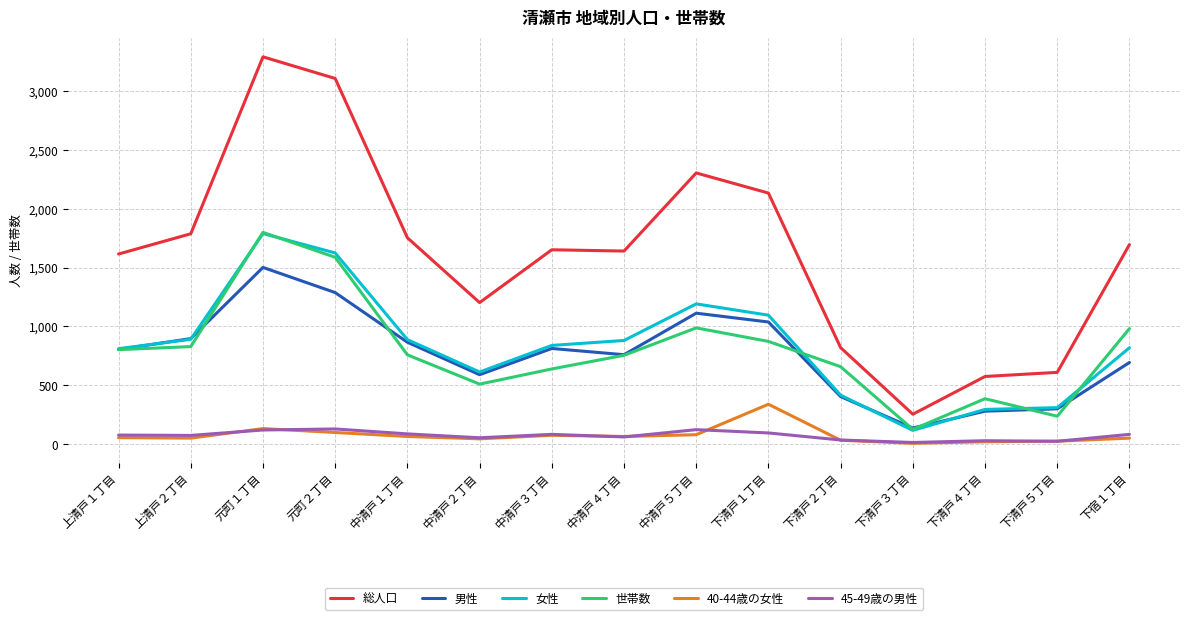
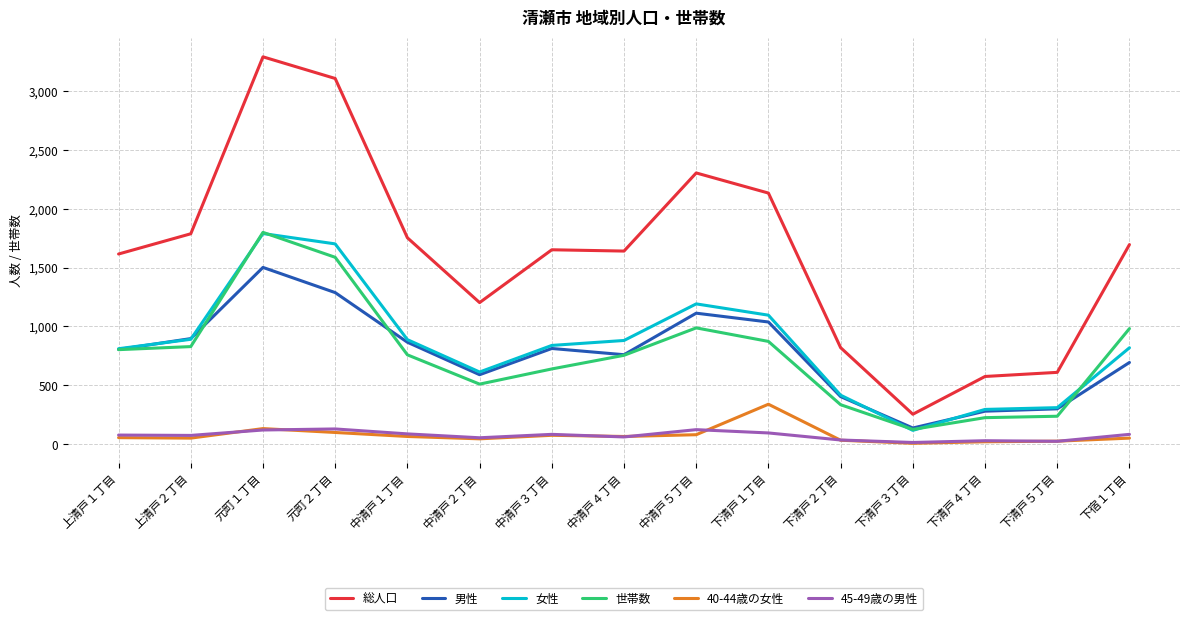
女性, 元町２丁目: 1,630 -> 1,700
世帯数, 下清戸２丁目: 660 -> 340
世帯数, 下清戸４丁目: 390 -> 230
